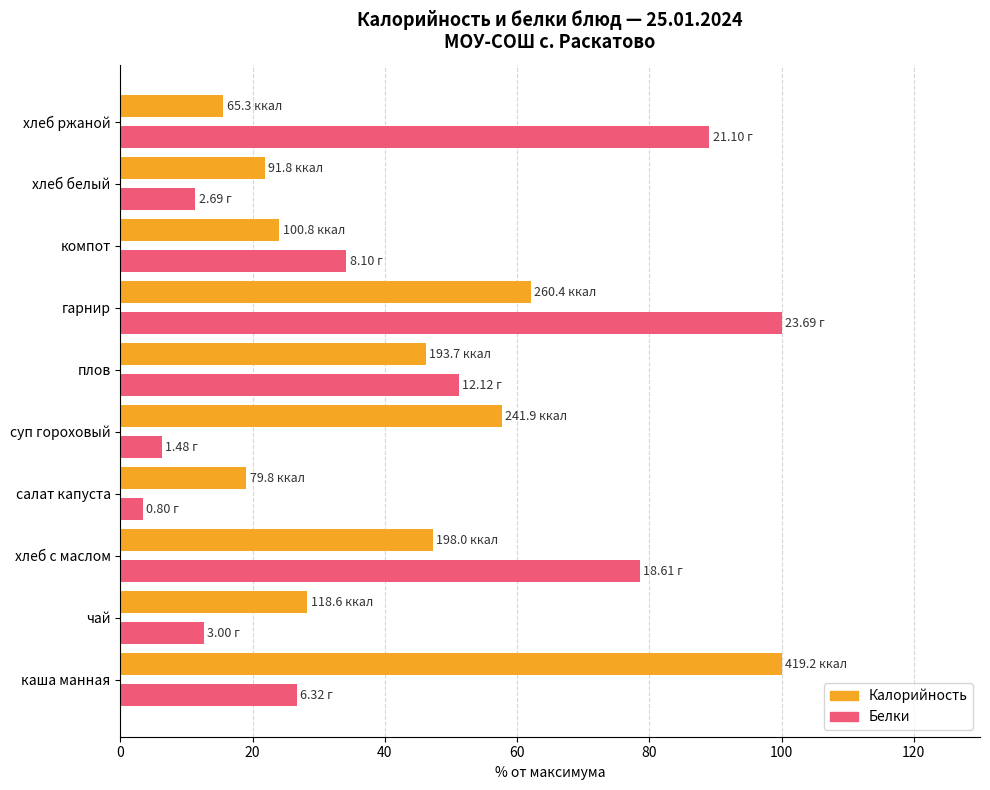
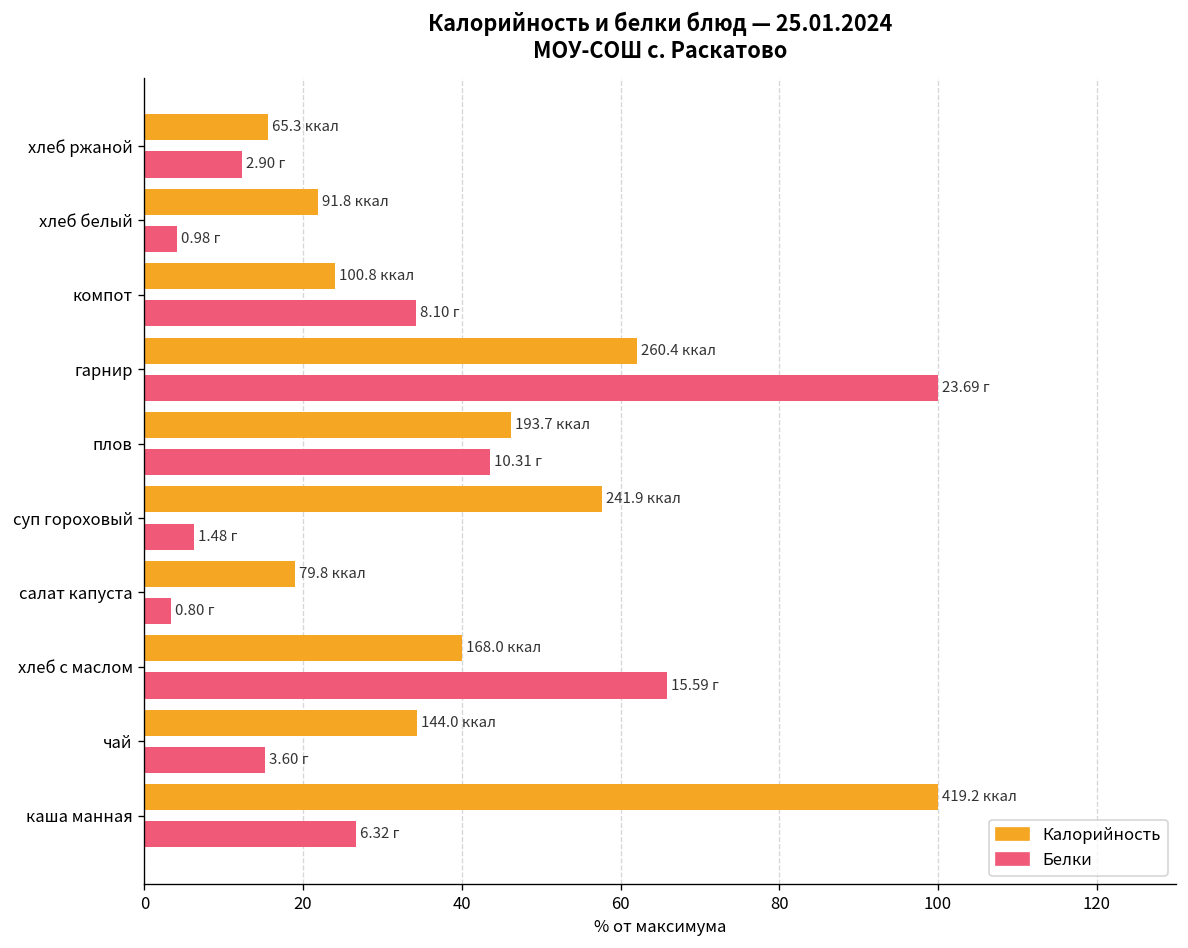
Белки, хлеб ржаной: 21.10 -> 2.90
Белки, хлеб белый: 2.69 -> 0.98
Белки, плов: 12.12 -> 10.31
Калорийность, хлеб с маслом: 198.0 -> 168.0
Белки, хлеб с маслом: 18.61 -> 15.59
Калорийность, чай: 118.6 -> 144.0
Белки, чай: 3.00 -> 3.60
